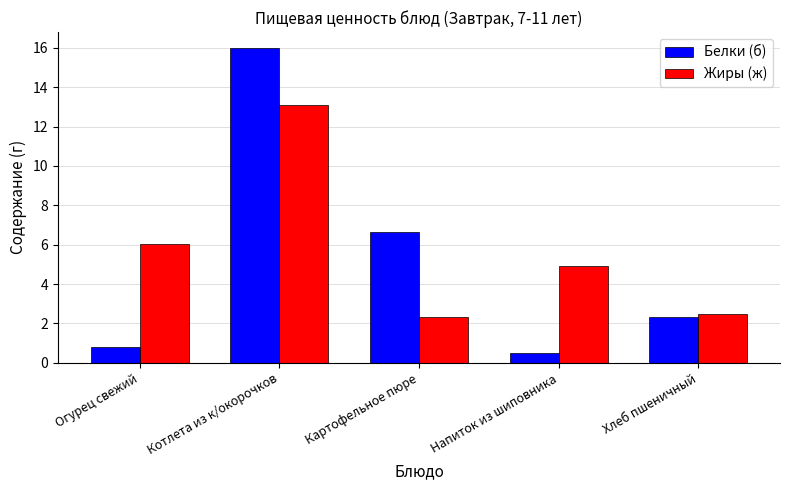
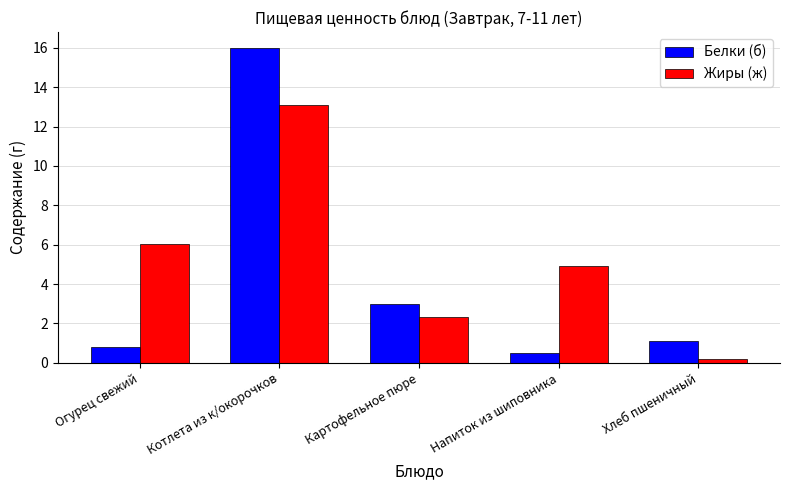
Белки (б), Картофельное пюре: 6.6 -> 3.0
Белки (б), Хлеб пшеничный: 2.3 -> 1.1
Жиры (ж), Хлеб пшеничный: 2.5 -> 0.2
